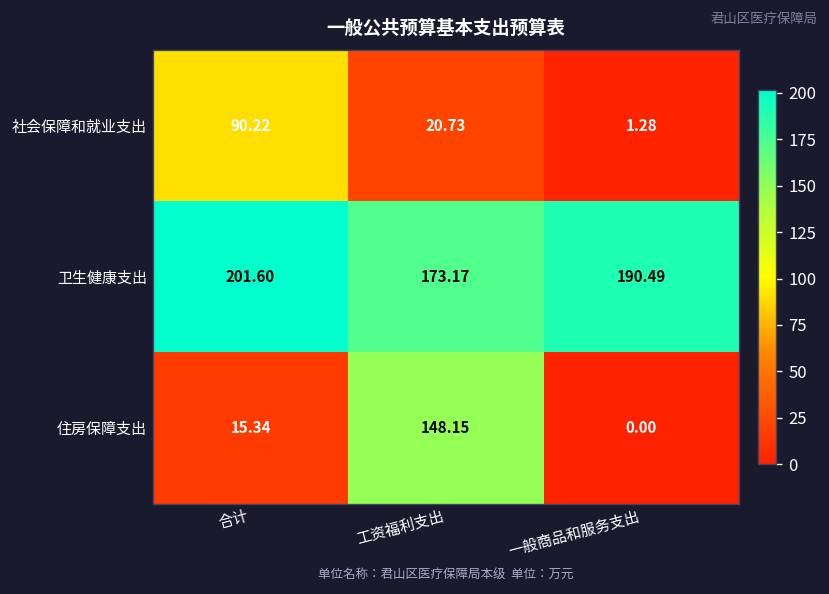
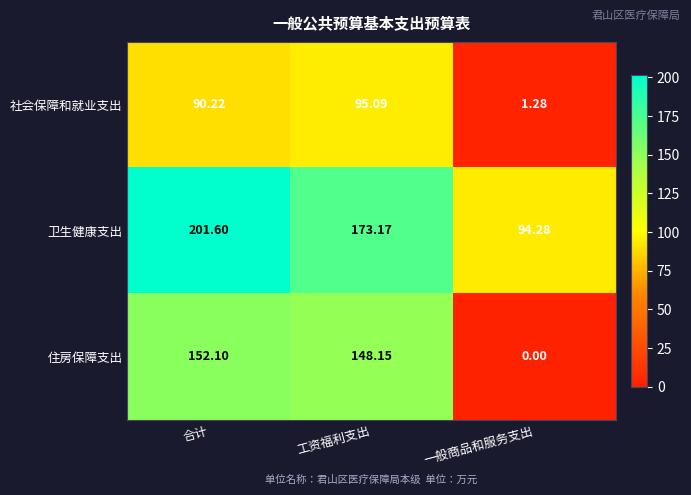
社会保障和就业支出, 工资福利支出: 20.73 -> 95.09
卫生健康支出, 一般商品和服务支出: 190.49 -> 94.28
住房保障支出, 合计: 15.34 -> 152.10
